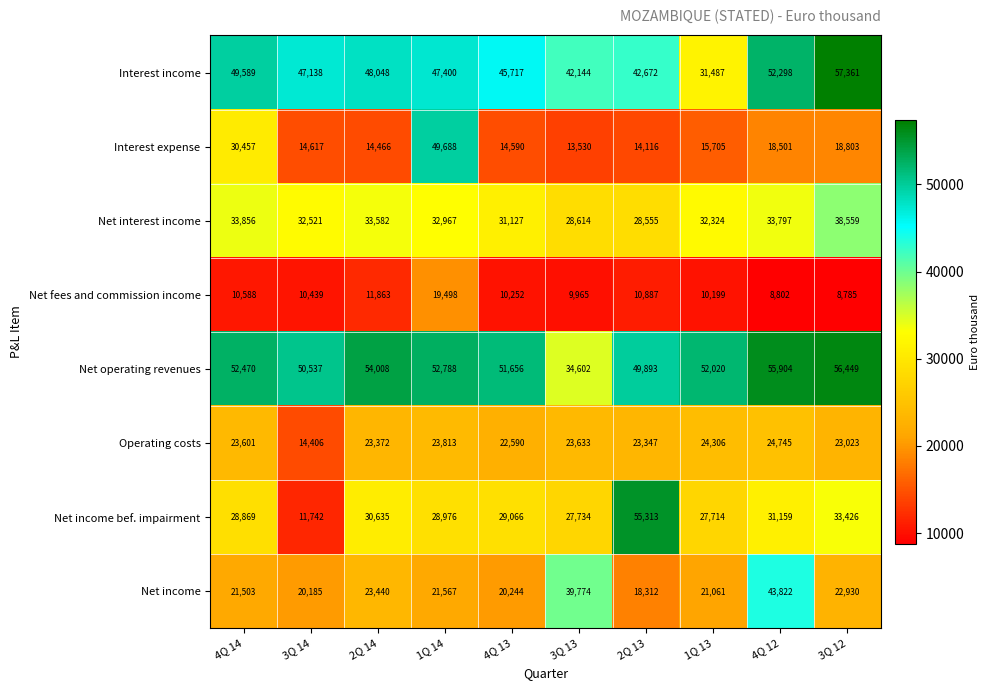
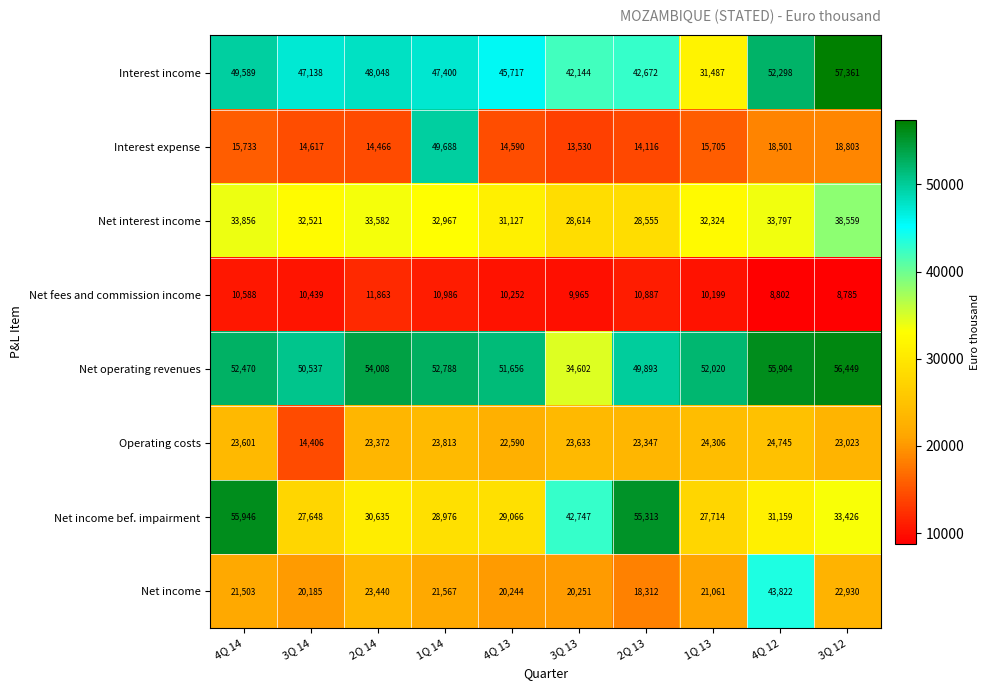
Interest expense, 4Q 14: 30,457 -> 15,733
Net fees and commission income, 1Q 14: 19,498 -> 10,986
Net income bef. impairment, 4Q 14: 28,869 -> 55,946
Net income bef. impairment, 3Q 14: 11,742 -> 27,648
Net income bef. impairment, 3Q 13: 27,734 -> 42,747
Net income, 3Q 13: 39,774 -> 20,251
